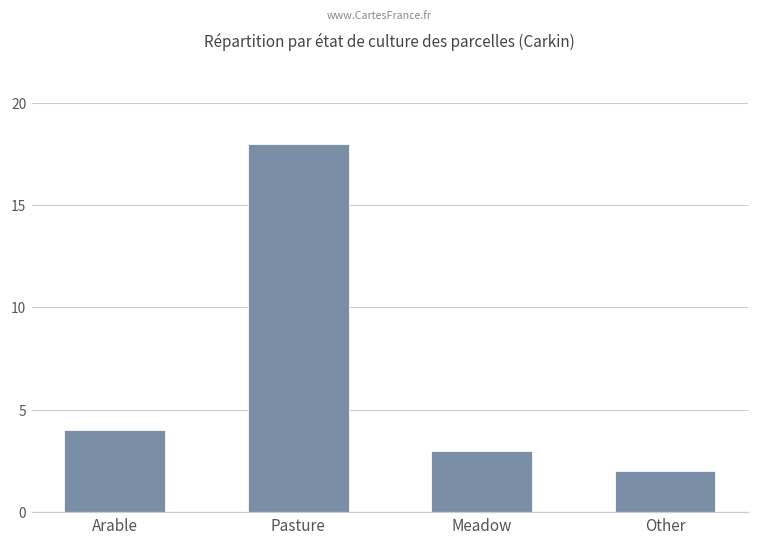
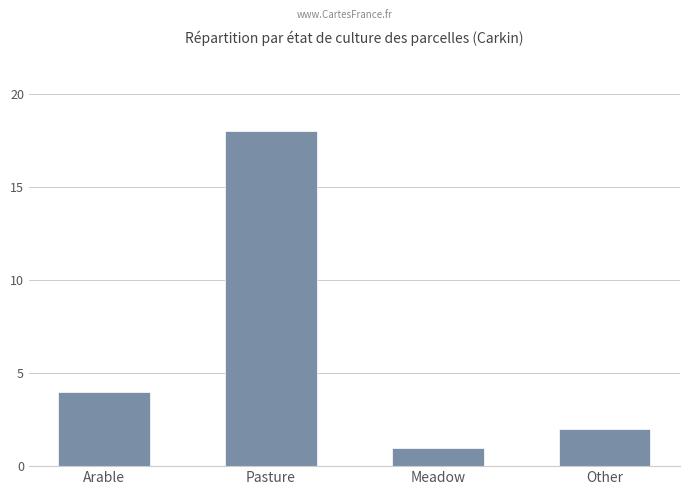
Meadow: 3 -> 1
